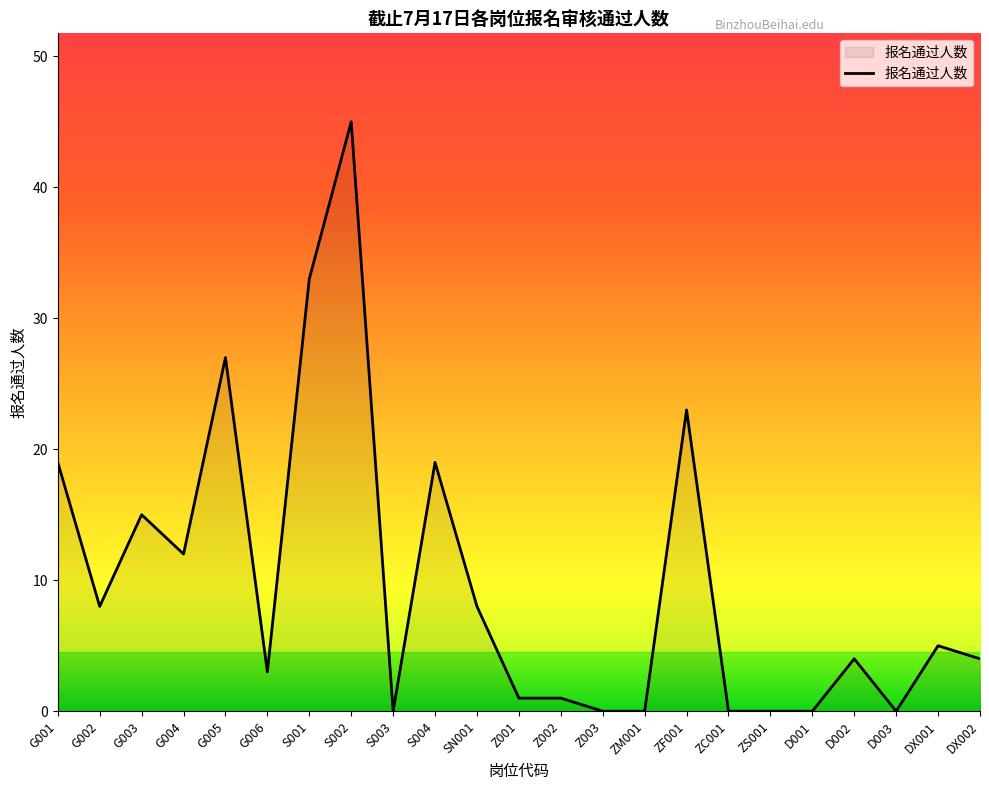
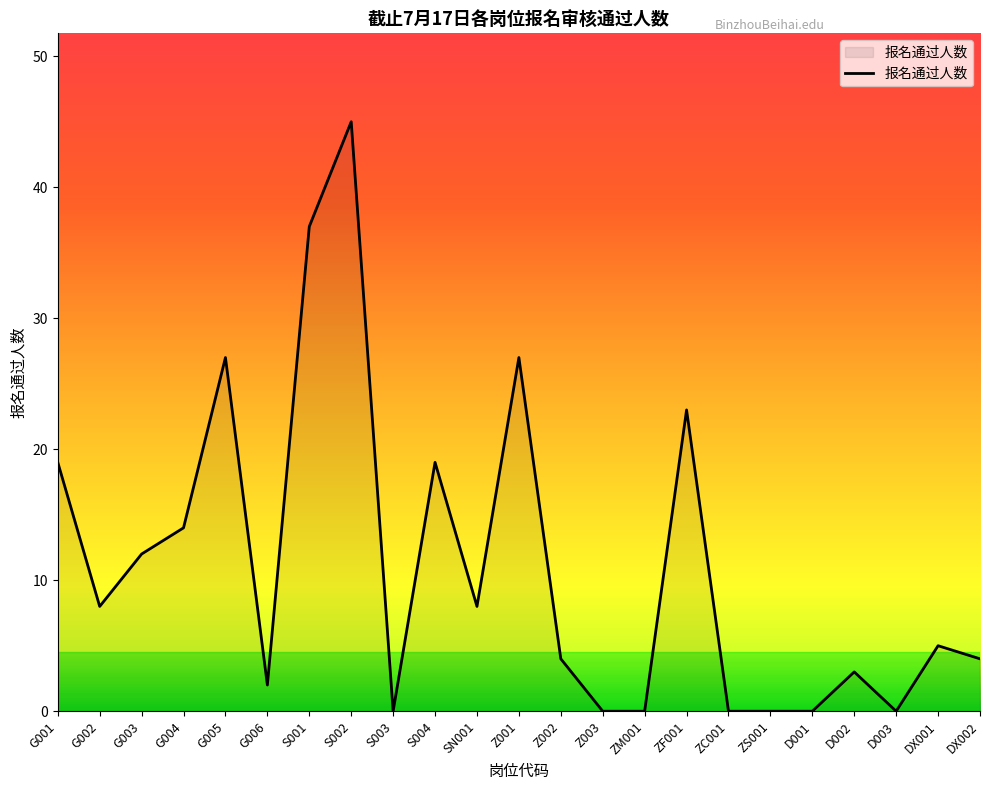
G003: 15 -> 12
G004: 12 -> 14
G006: 3 -> 2
S001: 33 -> 37
Z001: 1 -> 27
Z002: 1 -> 4
D002: 4 -> 3
